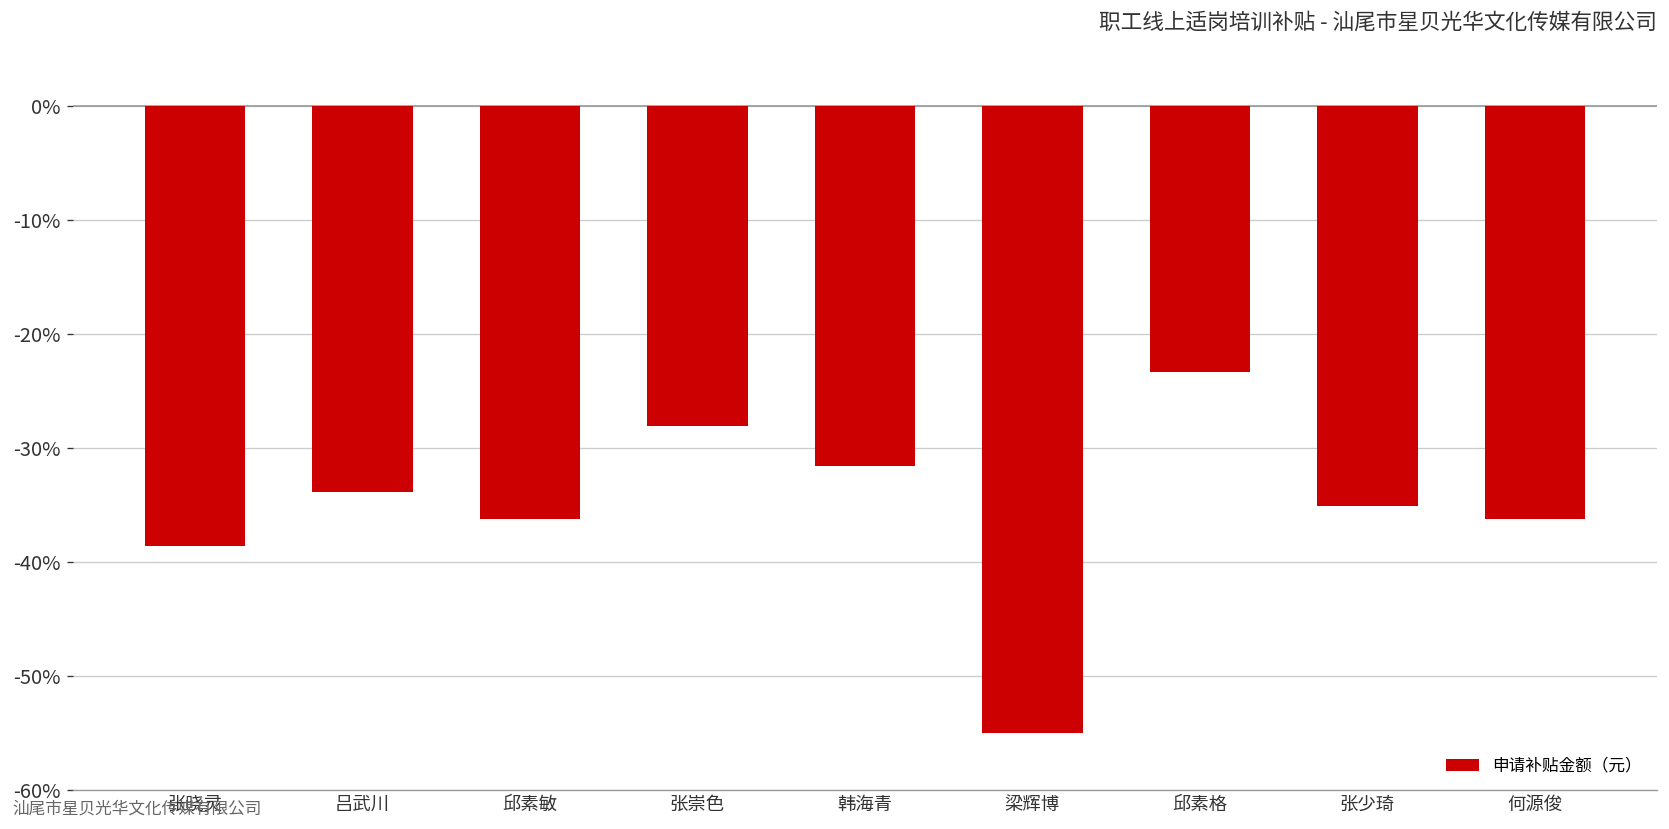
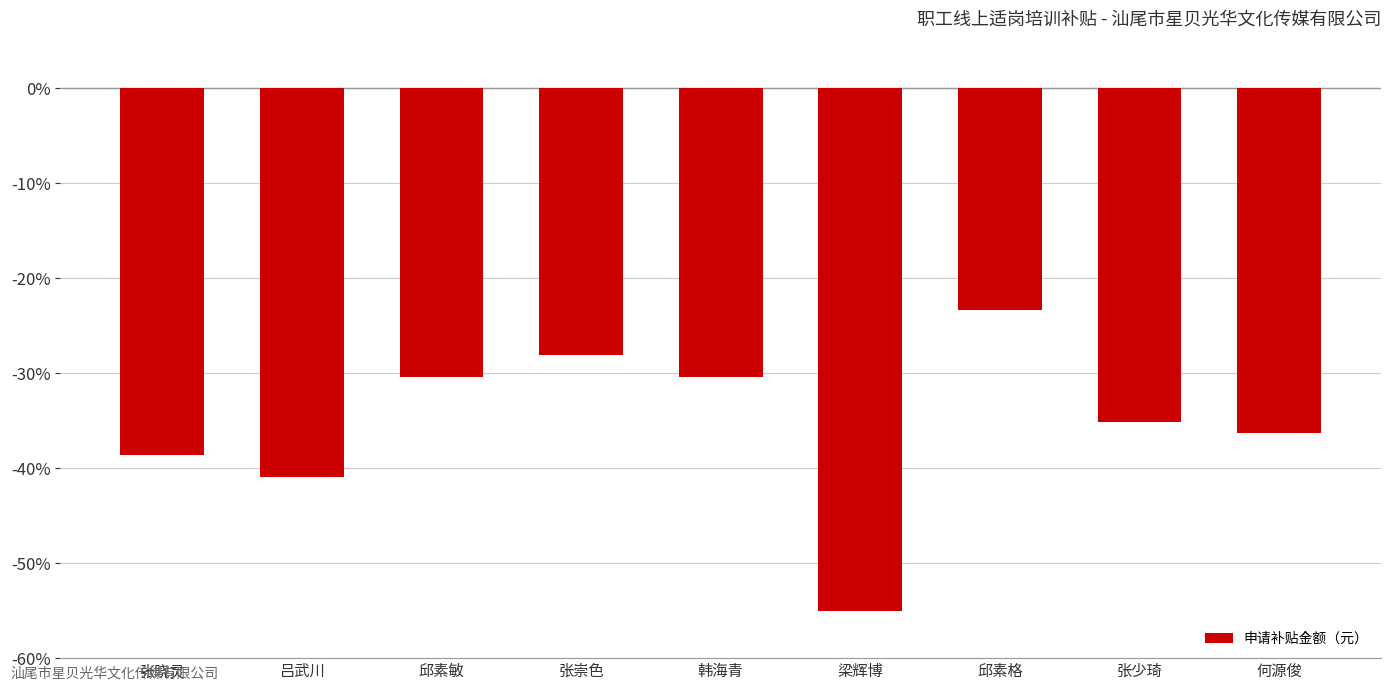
吕武川: -34% -> -41%
邱素敏: -36% -> -30%
韩海青: -32% -> -30%
